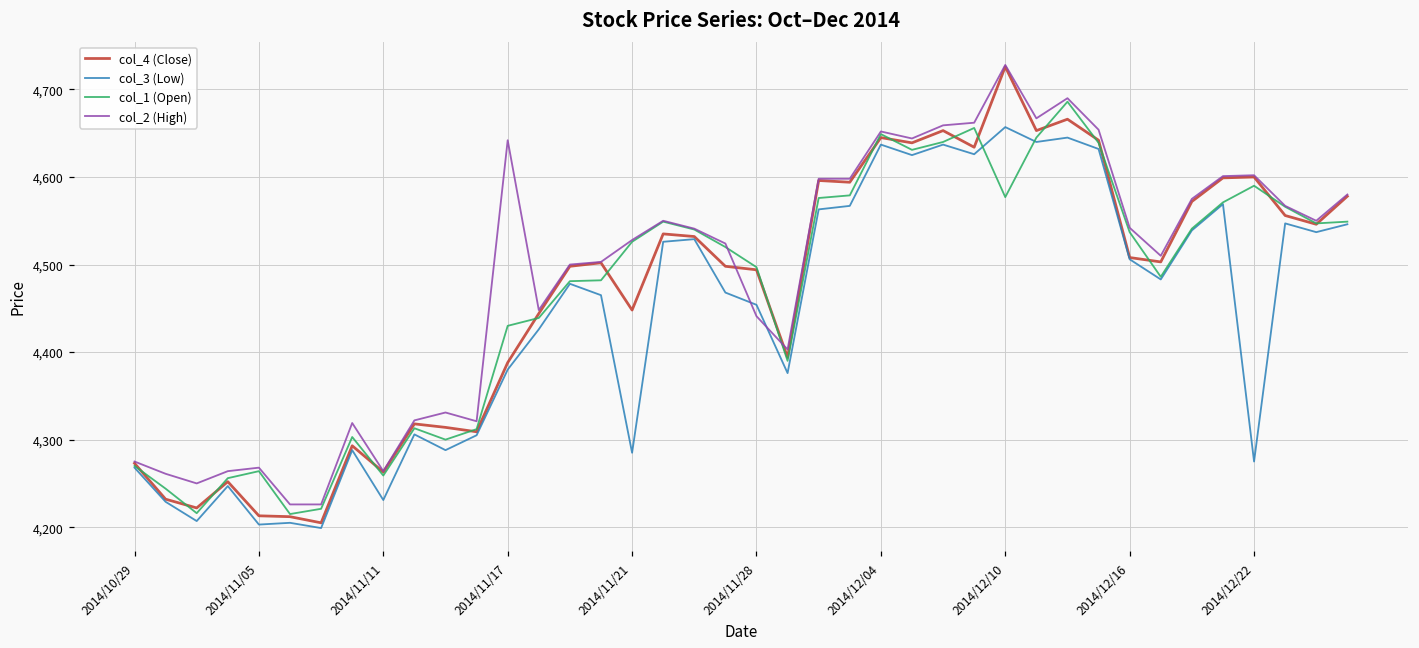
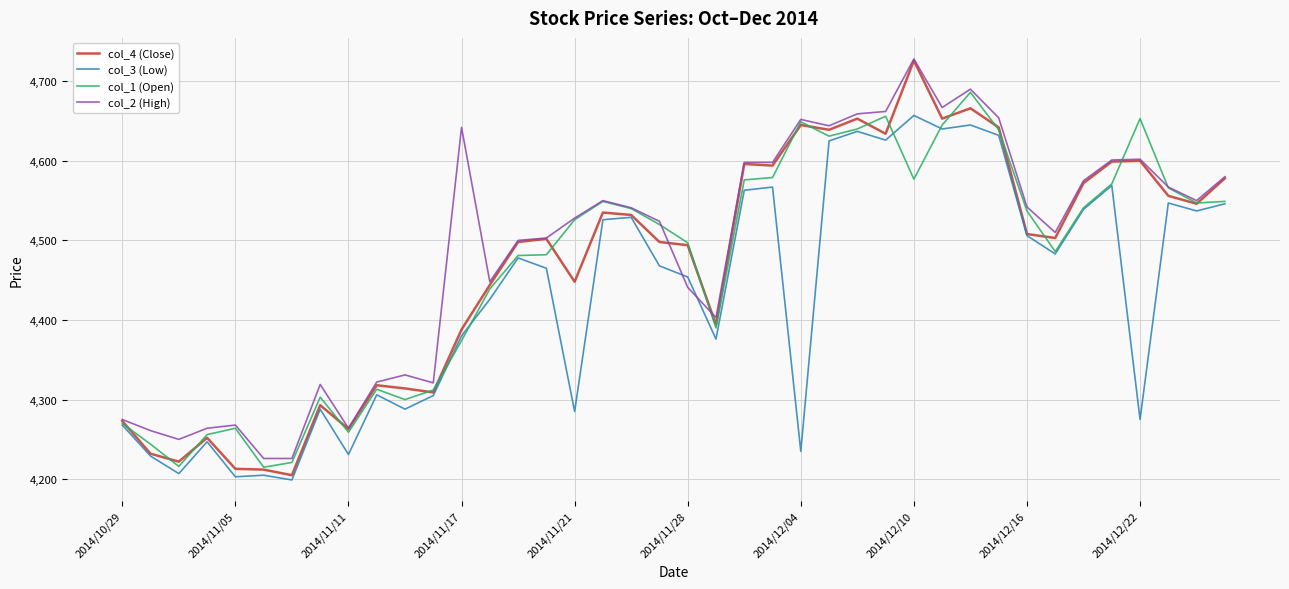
col_1 (Open), 2014/11/17: 4,430 -> 4,370
col_3 (Low), 2014/12/04: 4,640 -> 4,240
col_1 (Open), 2014/12/22: 4,590 -> 4,650
